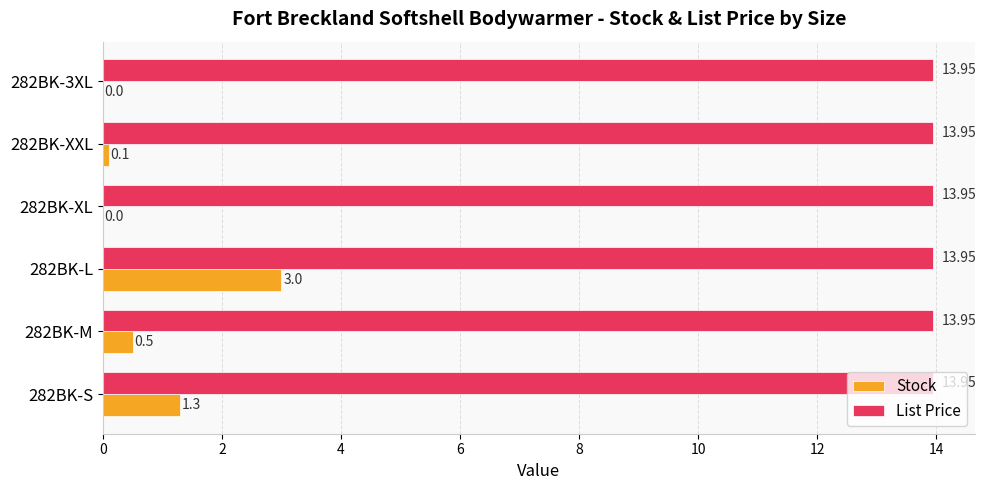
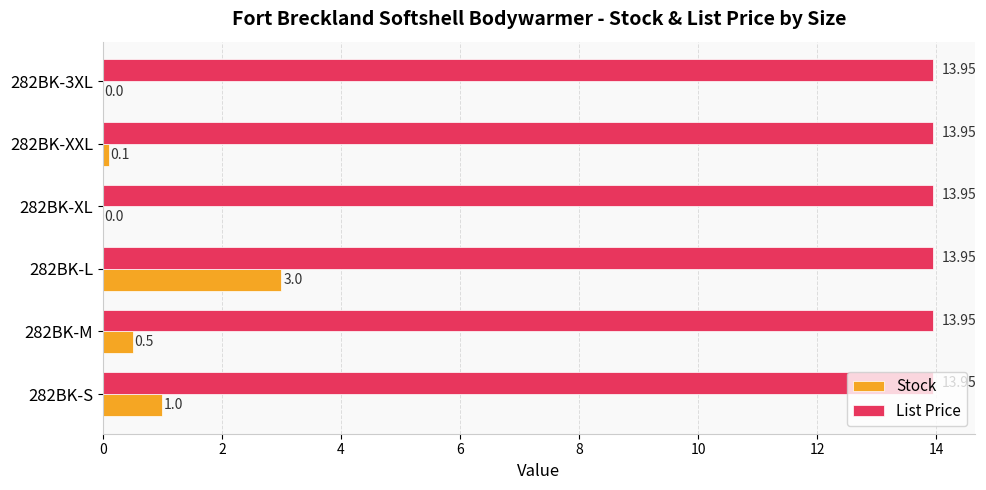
Stock, 282BK-S: 1.3 -> 1.0
